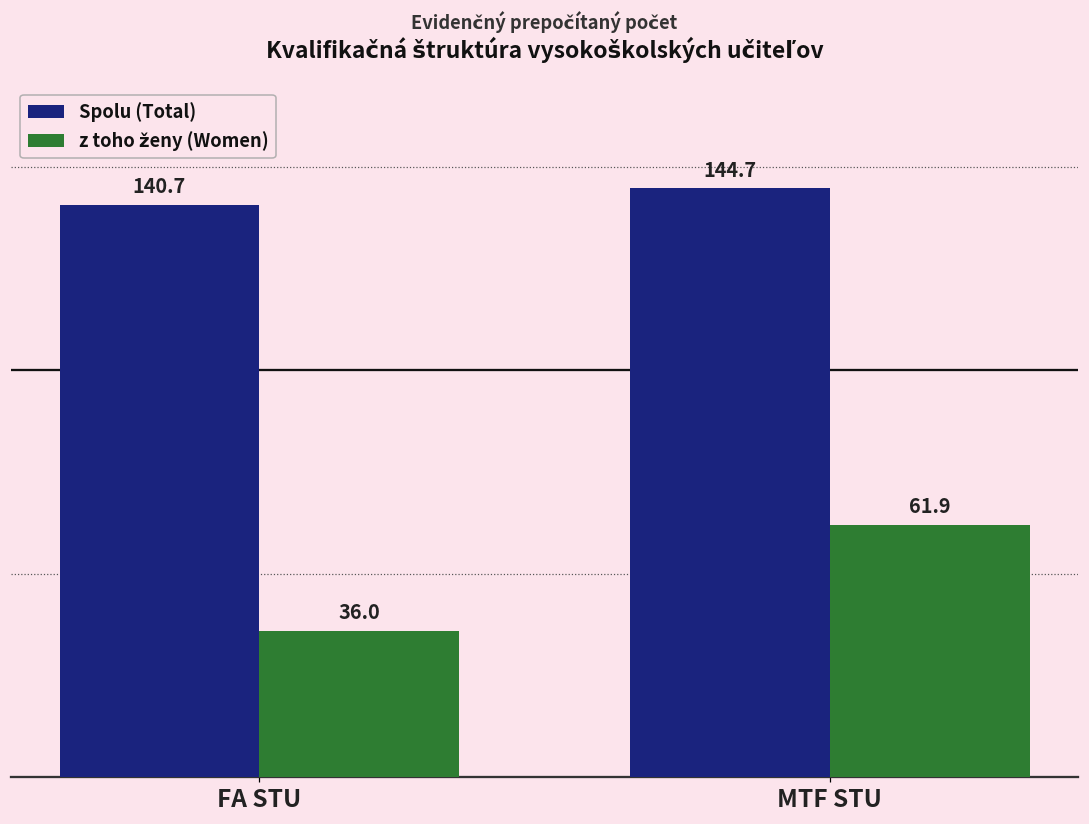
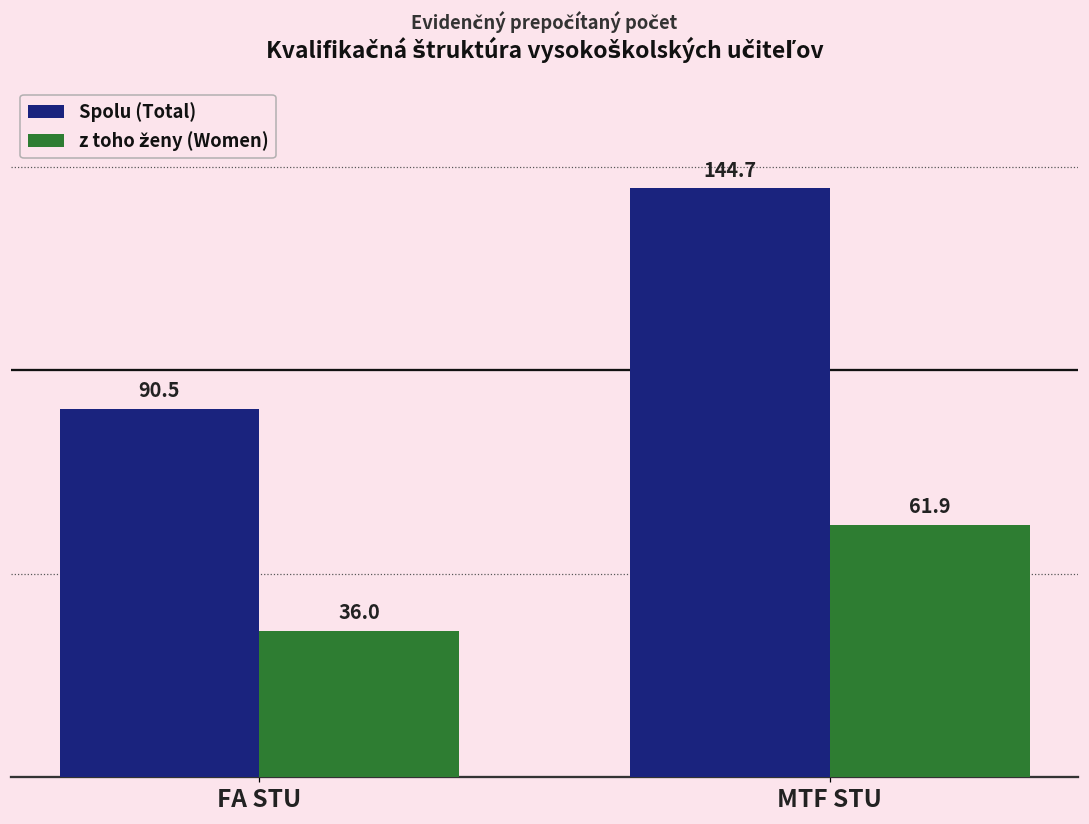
Spolu (Total), FA STU: 140.7 -> 90.5
